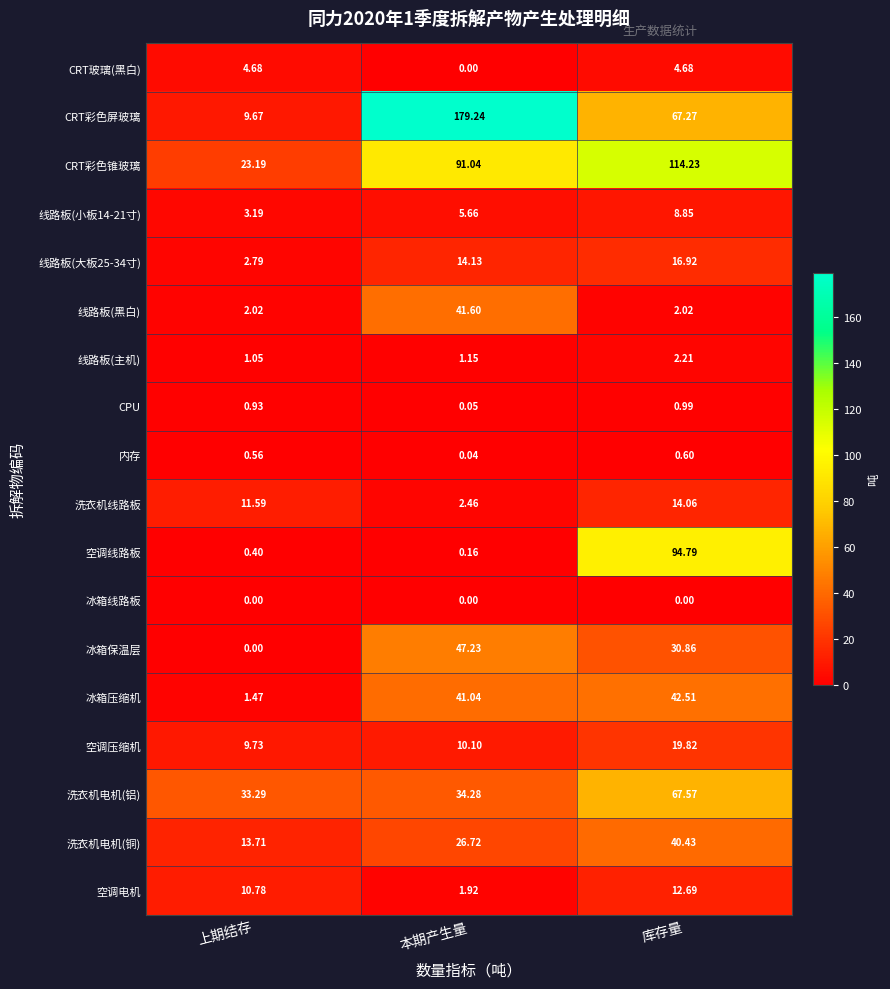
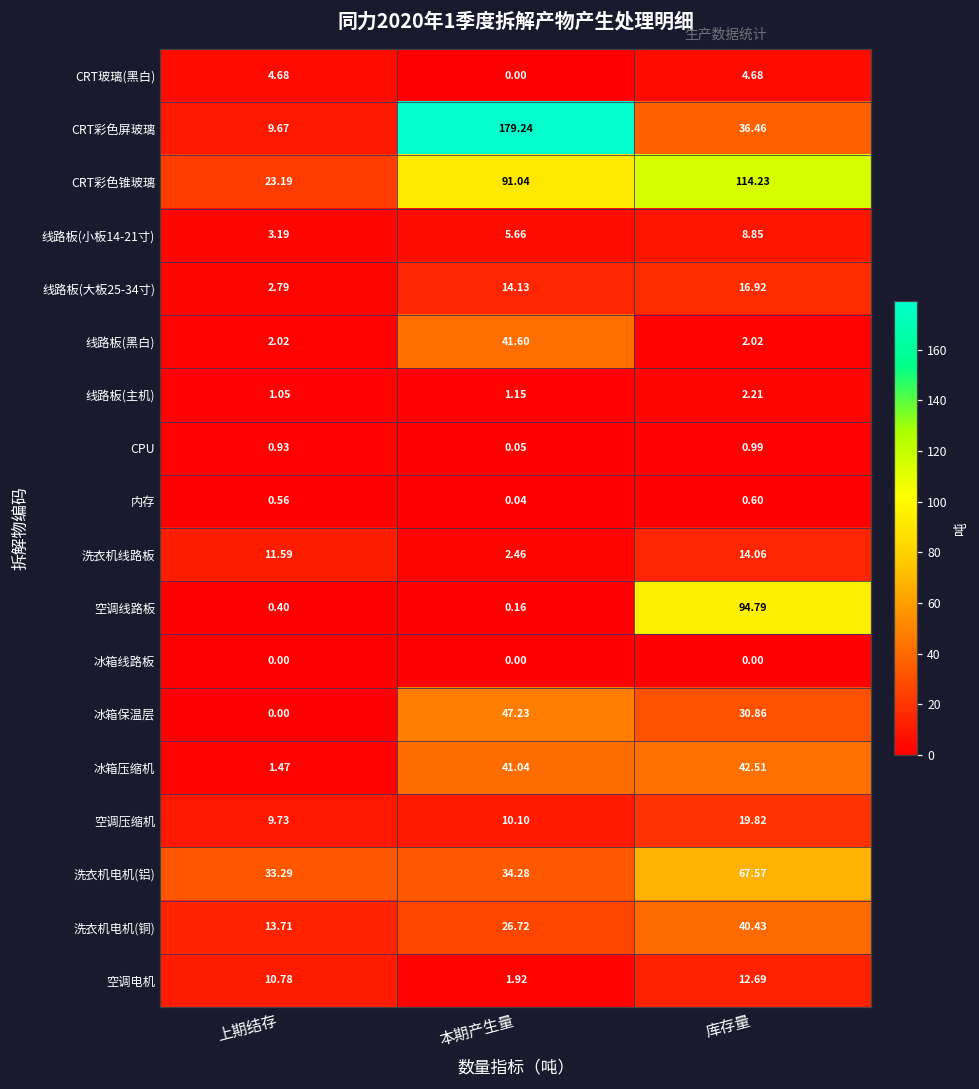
CRT彩色屏玻璃, 库存量: 67.27 -> 36.46
